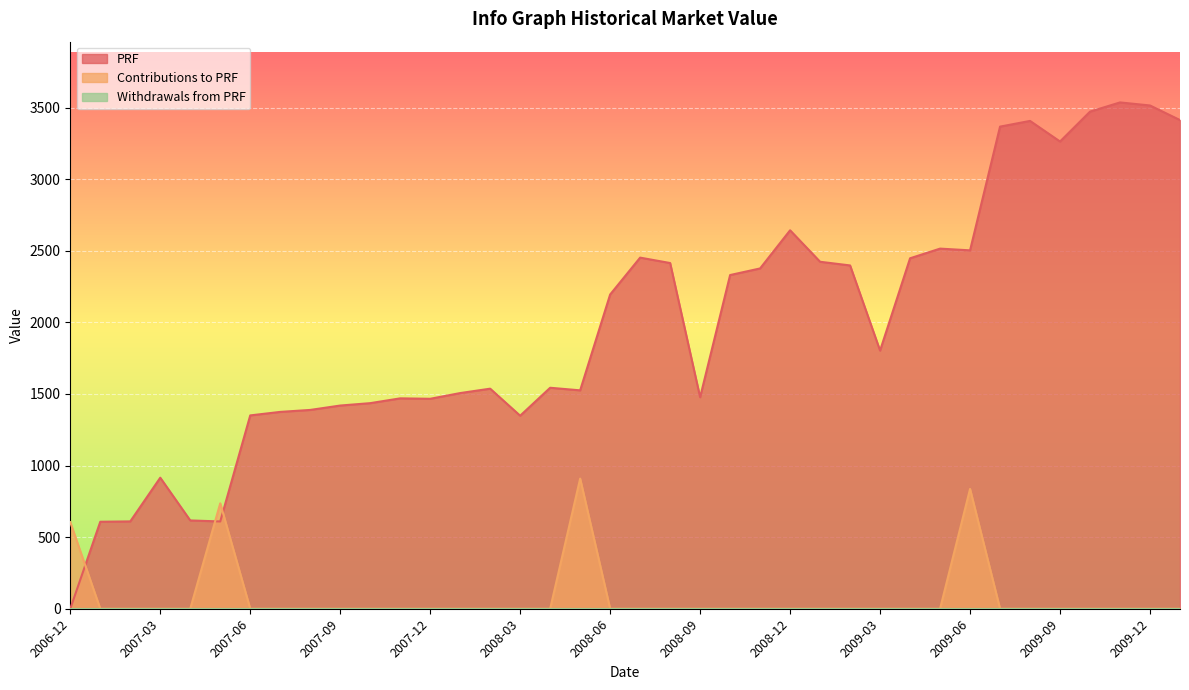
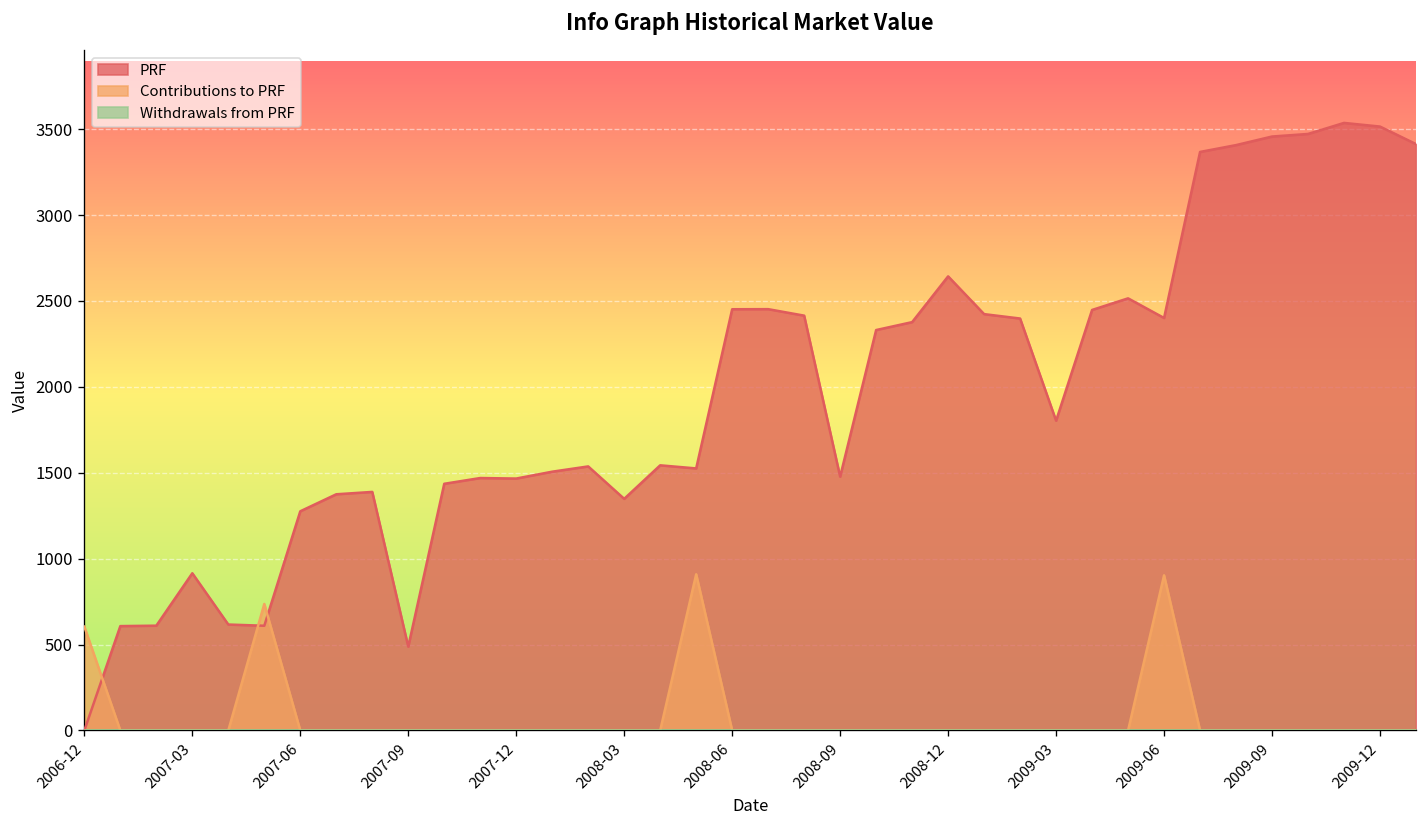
PRF, 2007-06: 1350 -> 1280
PRF, 2007-09: 1420 -> 490
PRF, 2008-06: 2190 -> 2450
PRF, 2009-06: 2500 -> 2400
Contributions to PRF, 2009-06: 840 -> 900
PRF, 2009-09: 3260 -> 3460
